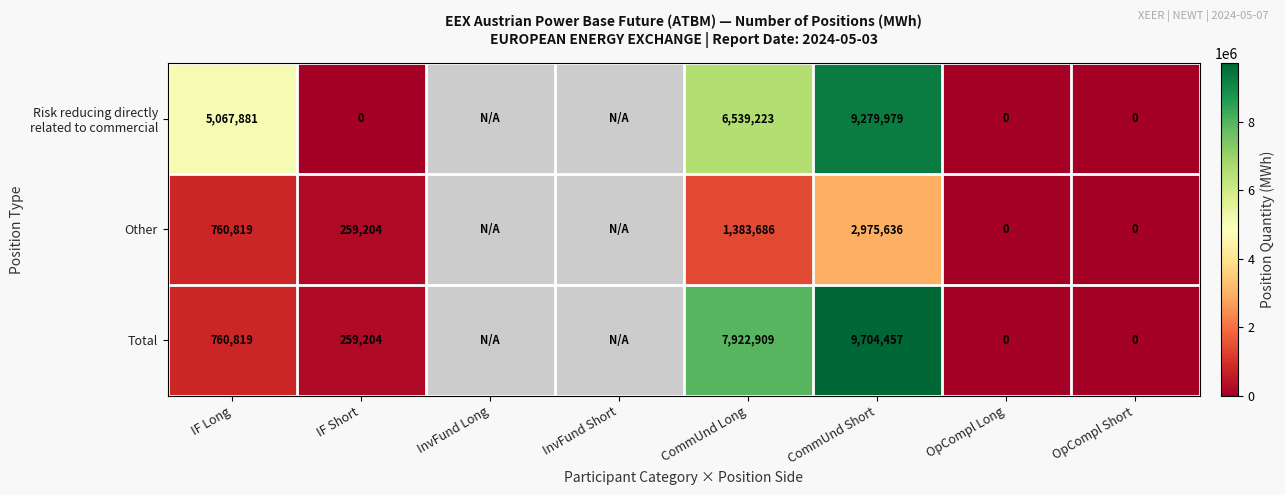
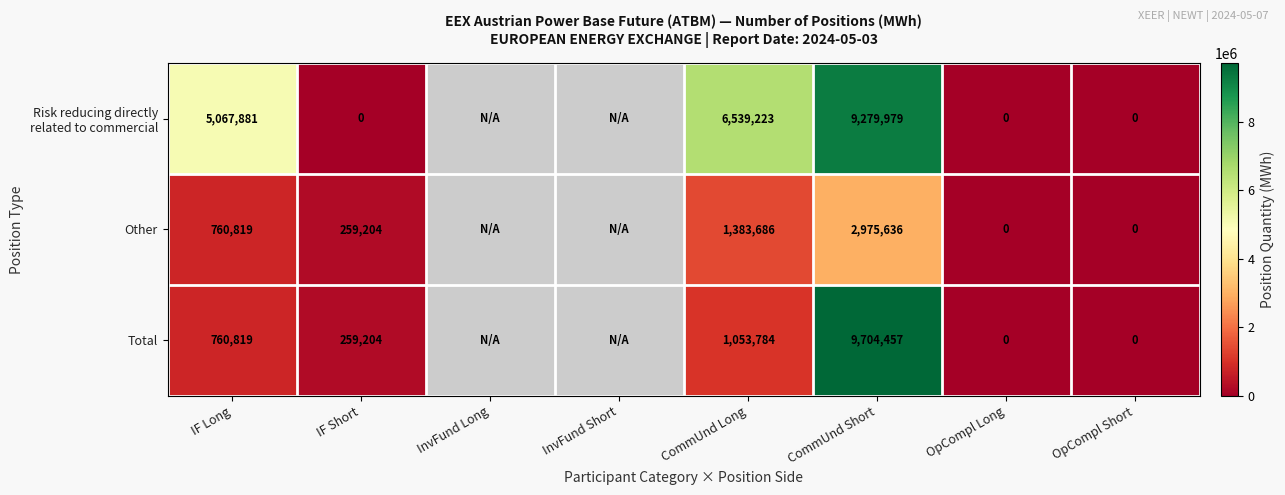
Total, CommUnd Long: 7,922,909 -> 1,053,784
